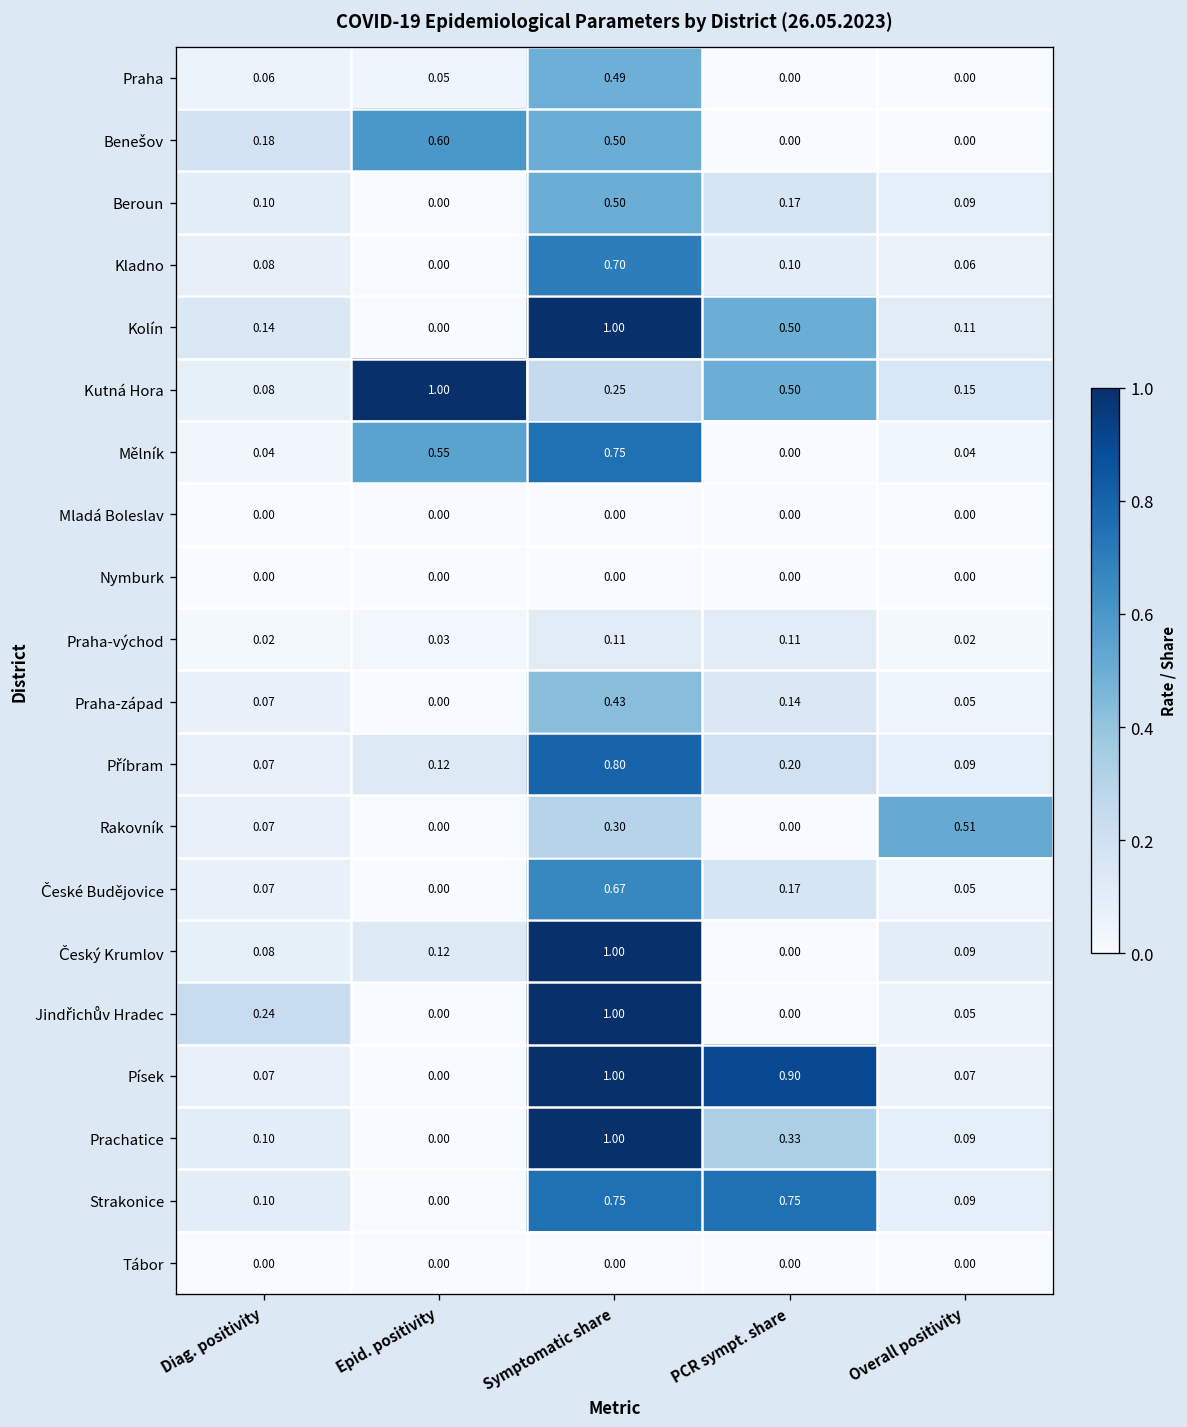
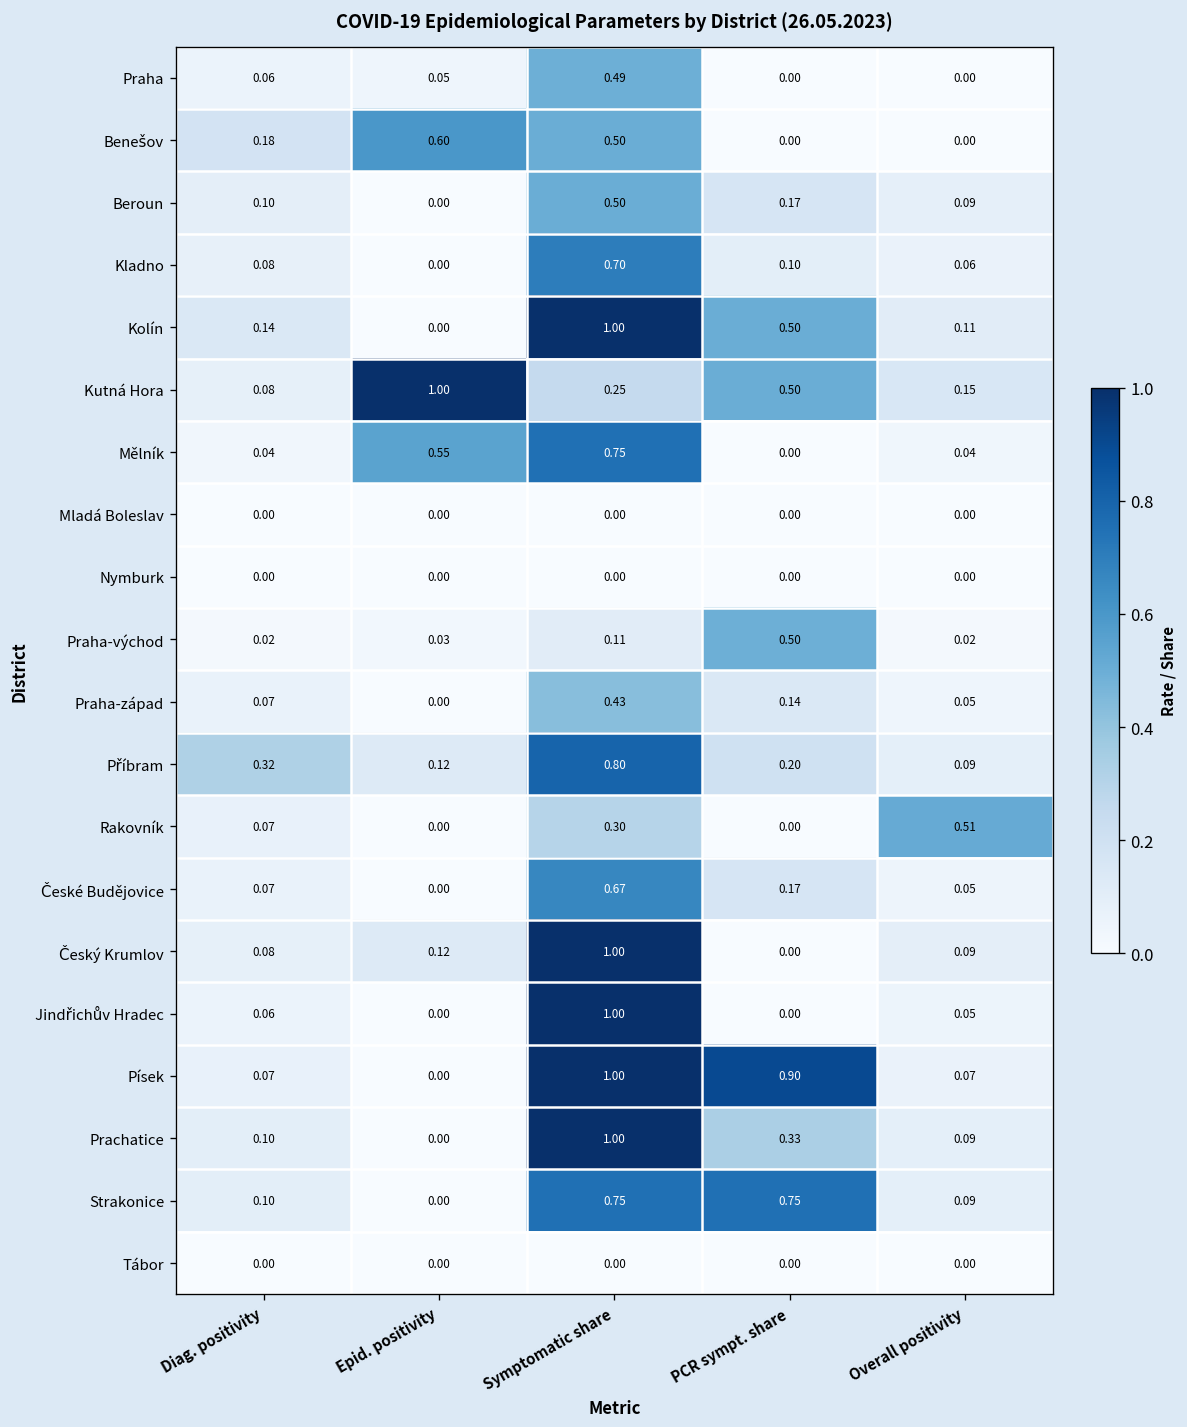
Praha-východ, PCR sympt. share: 0.11 -> 0.50
Příbram, Diag. positivity: 0.07 -> 0.32
Jindřichův Hradec, Diag. positivity: 0.24 -> 0.06
